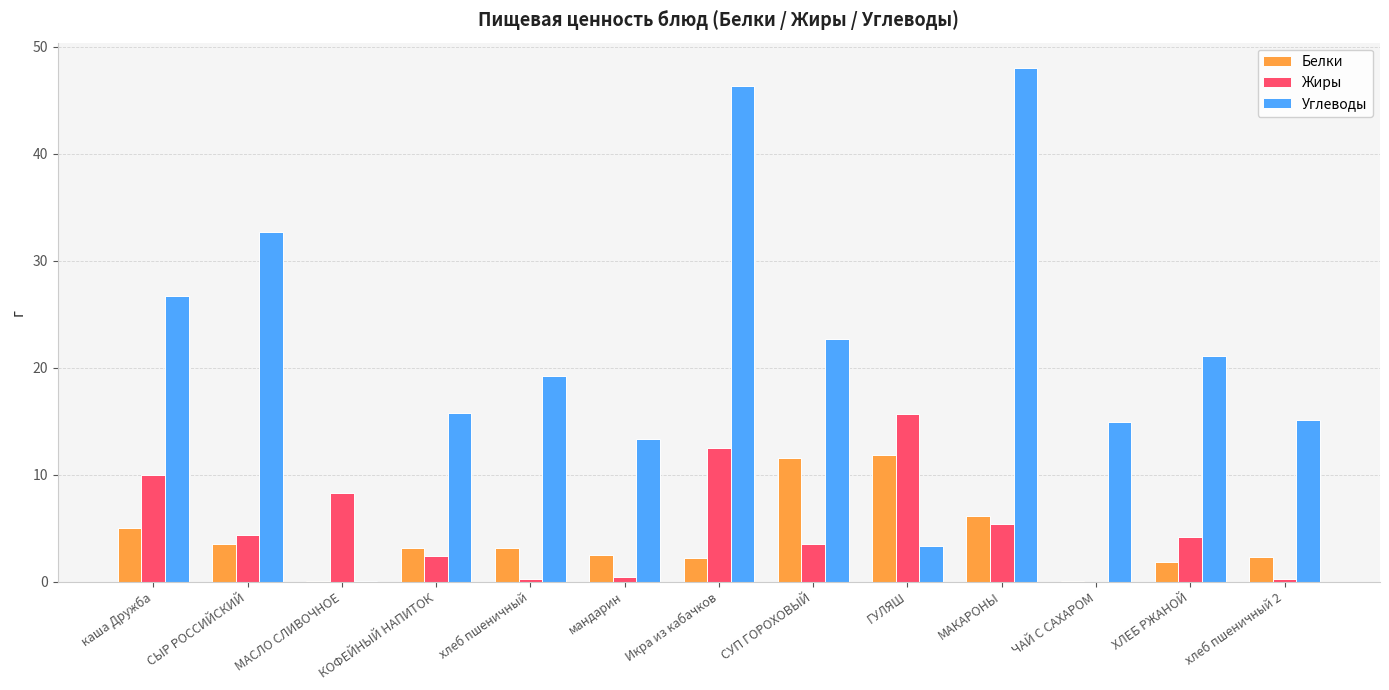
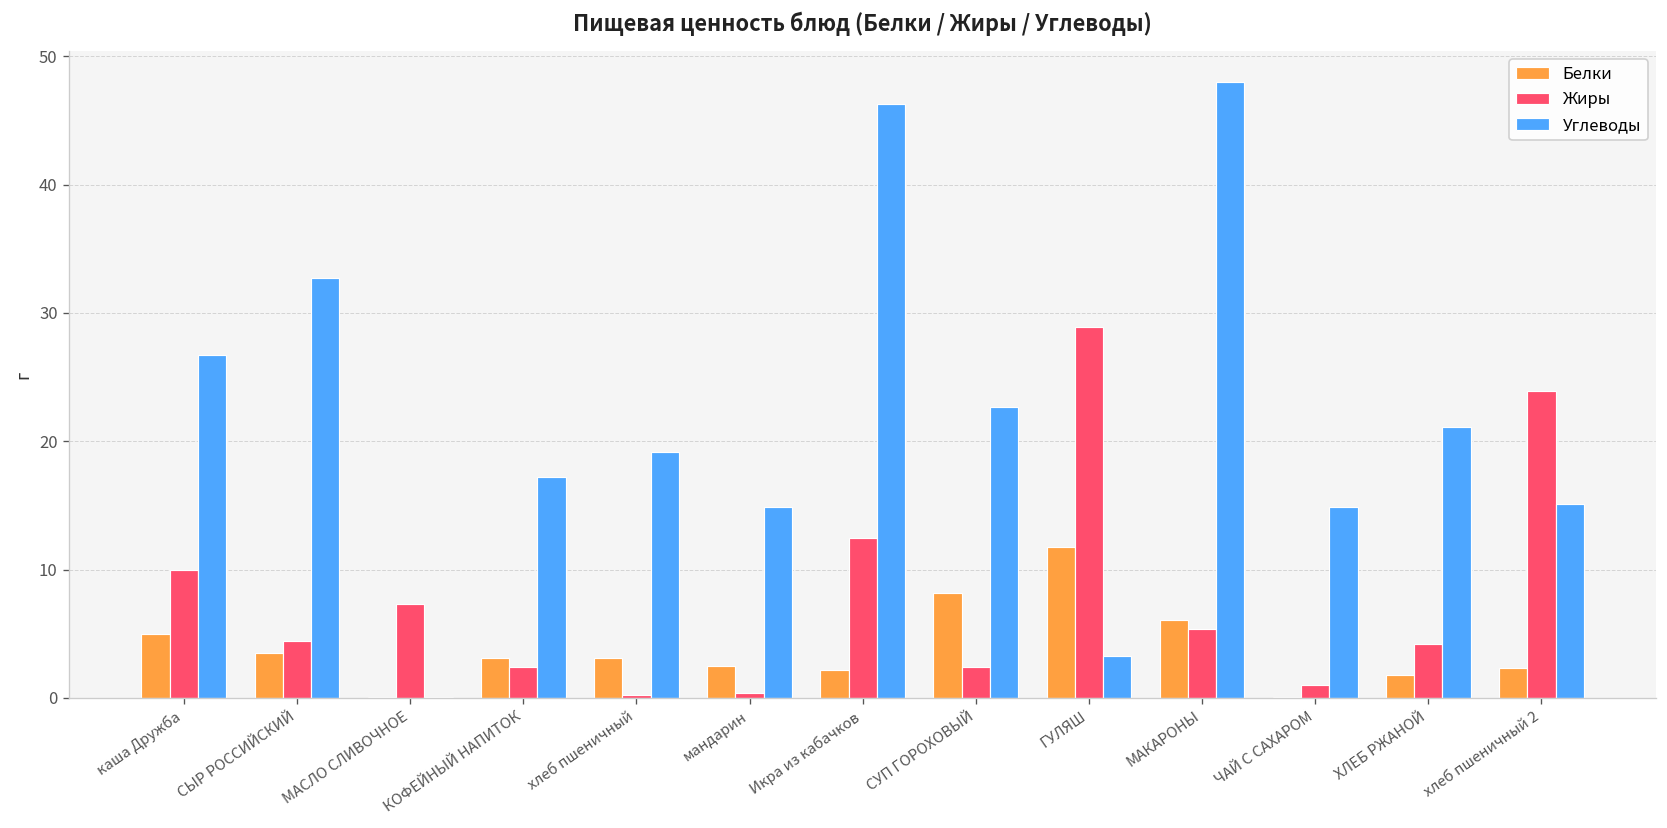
Жиры, МАСЛО СЛИВОЧНОЕ: 8.3 -> 7.3
Углеводы, КОФЕЙНЫЙ НАПИТОК: 15.8 -> 17.2
Углеводы, мандарин: 13.3 -> 14.9
Белки, СУП ГОРОХОВЫЙ: 11.6 -> 8.2
Жиры, СУП ГОРОХОВЫЙ: 3.5 -> 2.4
Жиры, ГУЛЯШ: 15.7 -> 28.9
Жиры, ЧАЙ С САХАРОМ: 0 -> 1
Жиры, хлеб пшеничный 2: 0.2 -> 23.9
